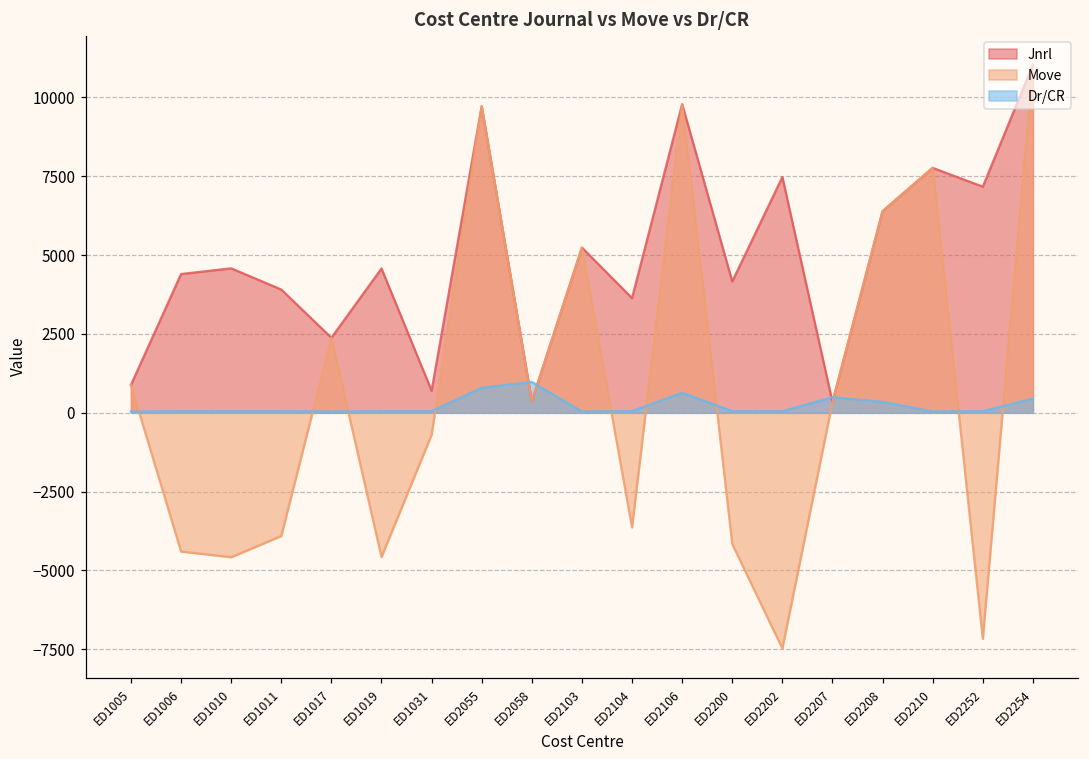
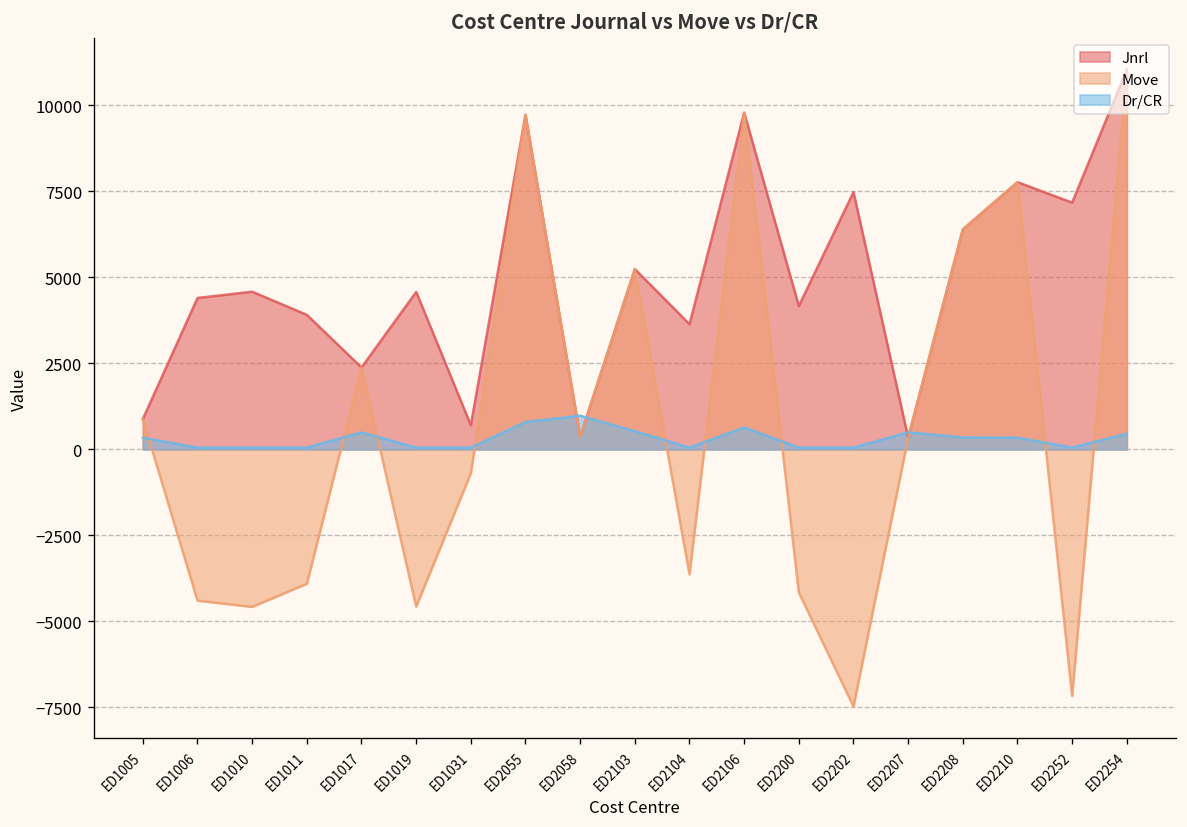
Dr/CR, ED1005: 0 -> 300
Dr/CR, ED1017: 0 -> 500
Dr/CR, ED2103: 0 -> 500
Dr/CR, ED2210: 0 -> 300
